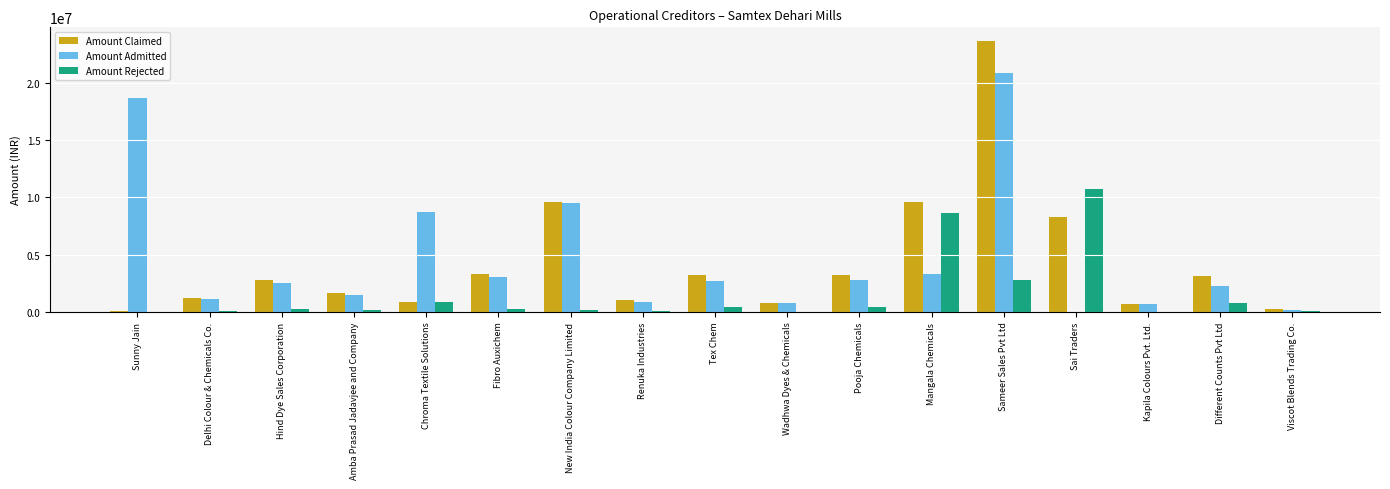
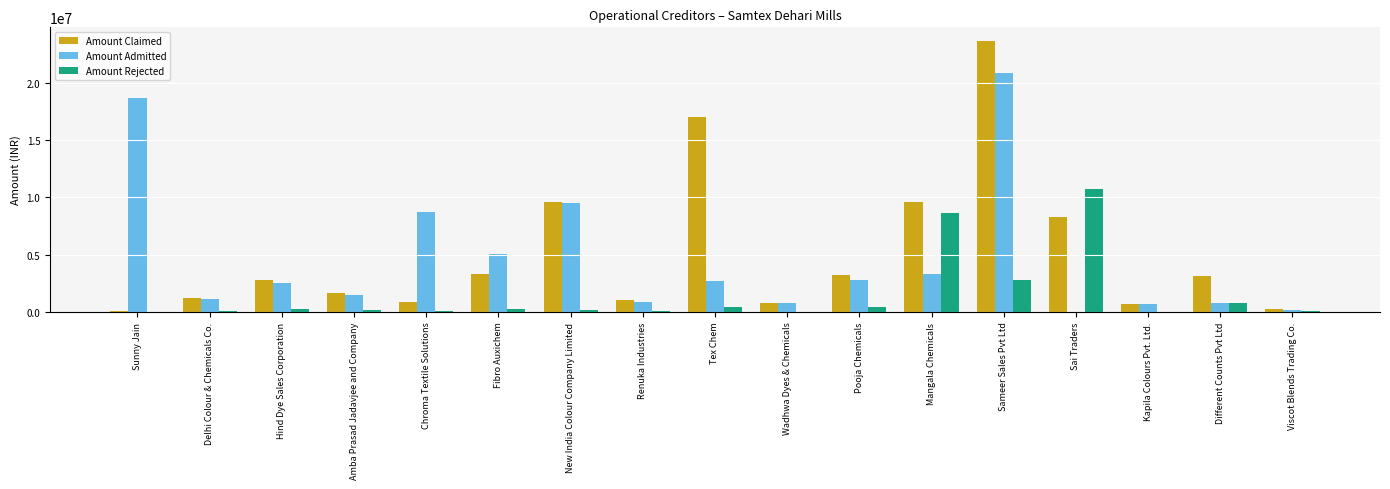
Amount Rejected, Chroma Textile Solutions: 900000 -> 100000
Amount Admitted, Fibro Auxichem: 3000000 -> 5100000
Amount Claimed, Tex Chem: 3200000 -> 17000000
Amount Admitted, Different Counts Pvt Ltd: 2300000 -> 800000
